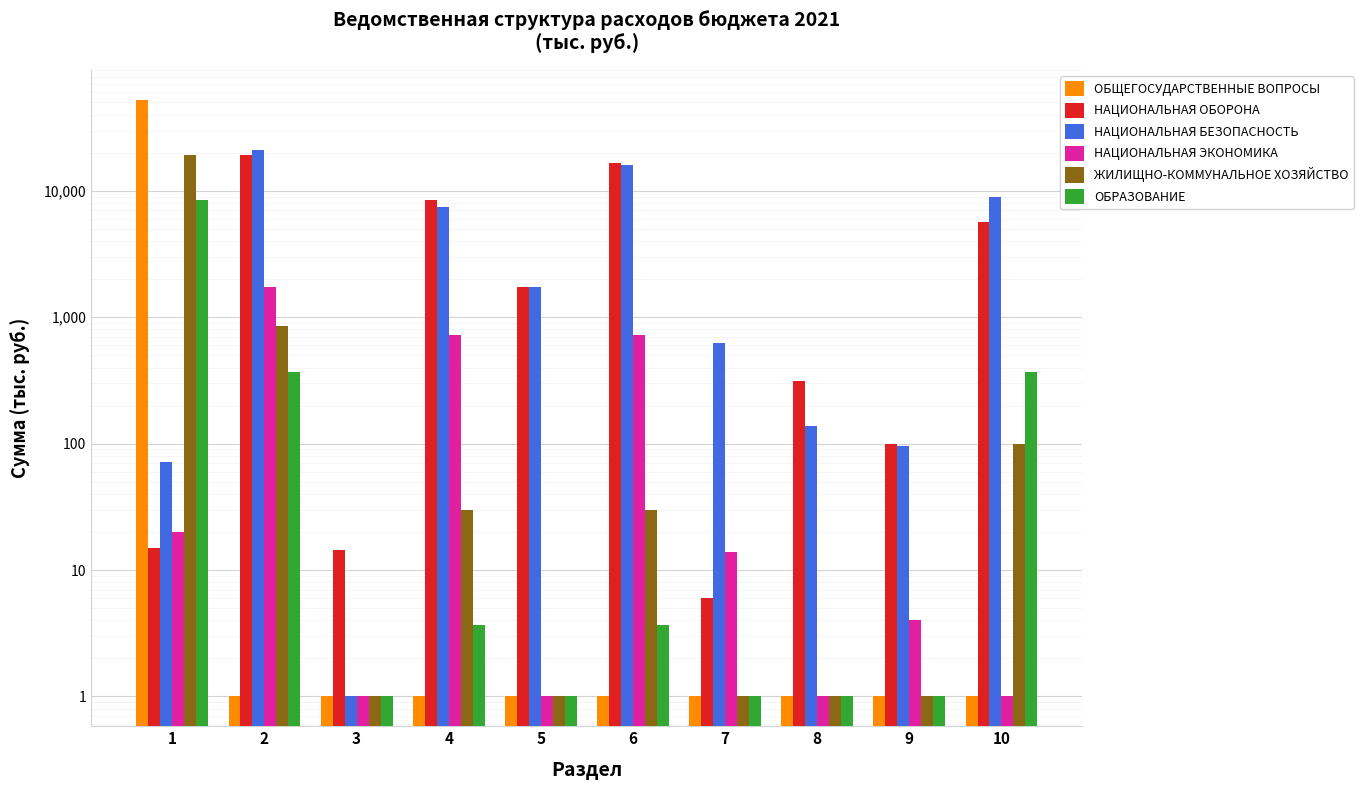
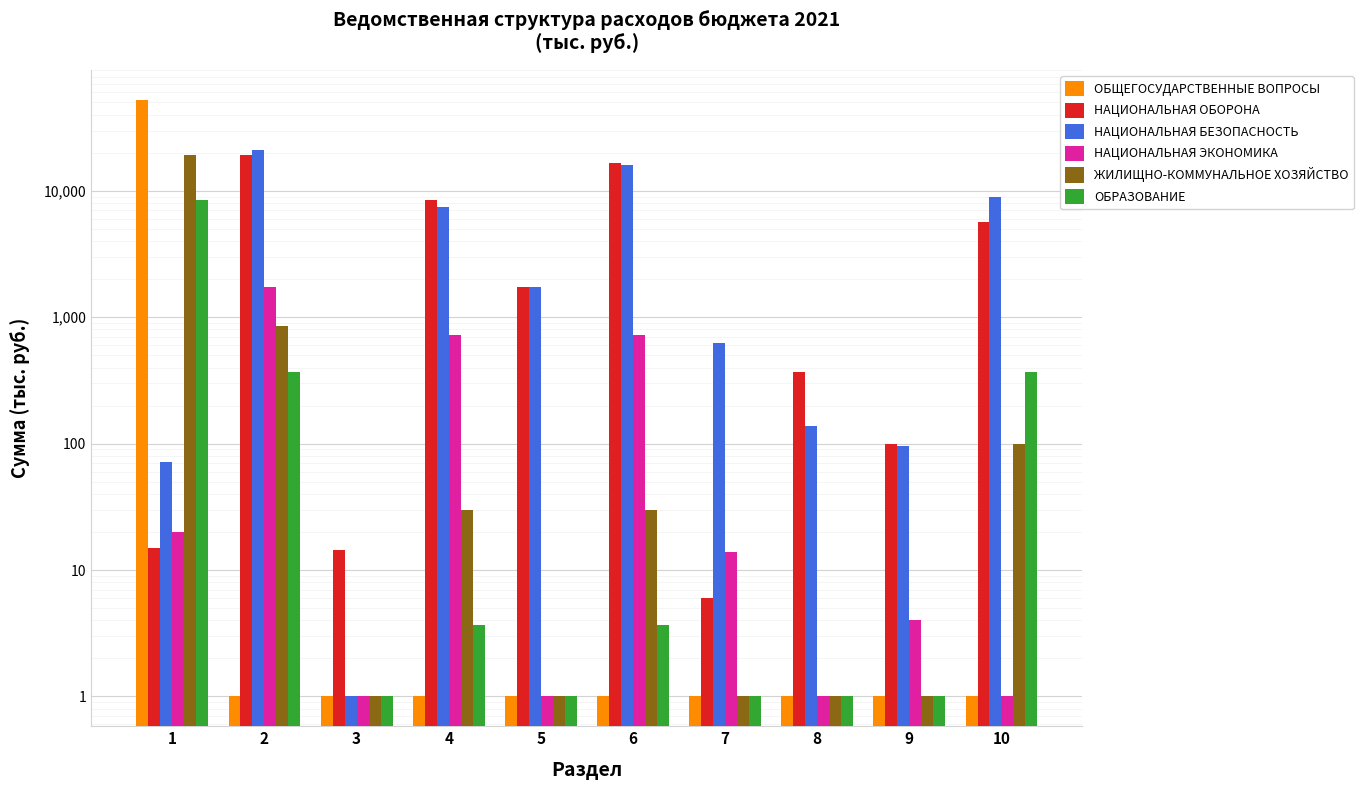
НАЦИОНАЛЬНАЯ ОБОРОНА, 8: 310 -> 370
